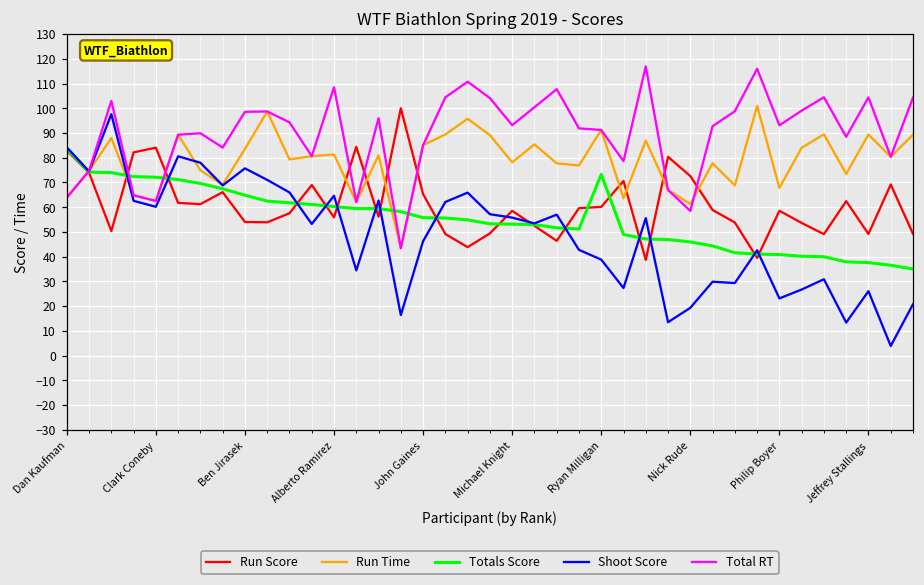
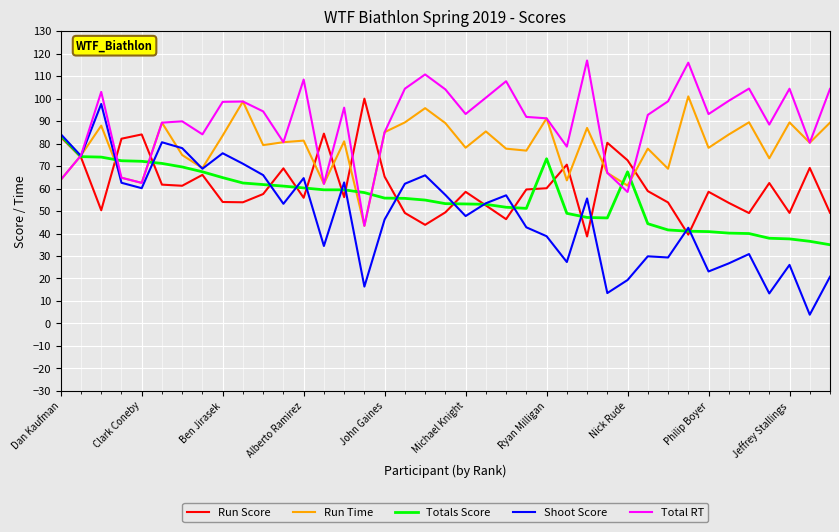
Shoot Score, Michael Knight: 56 -> 48
Totals Score, Nick Rude: 46 -> 67
Run Time, Philip Boyer: 68 -> 78
